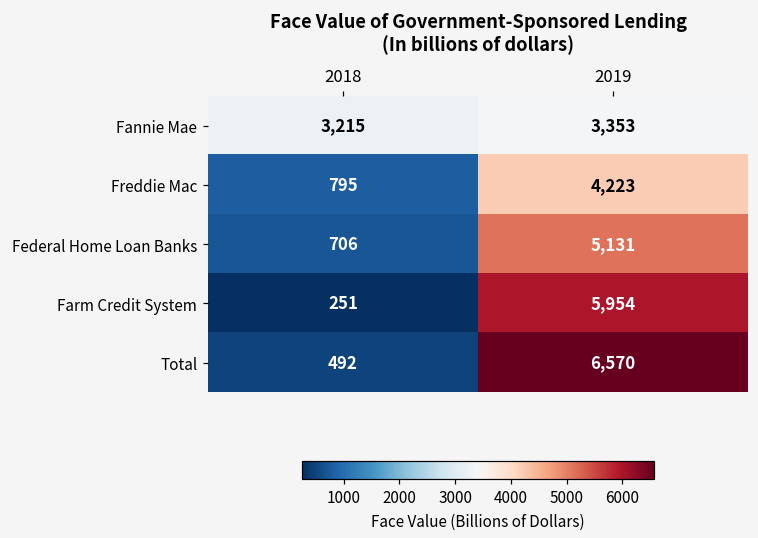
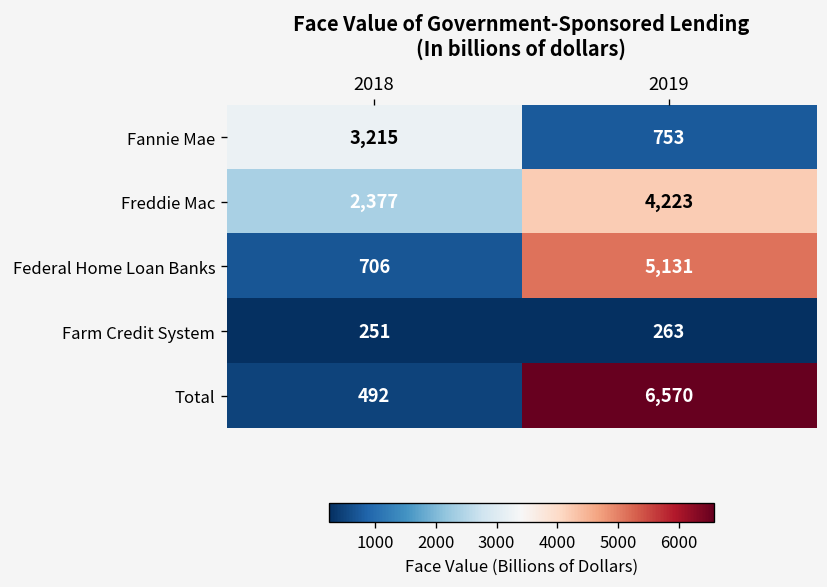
Fannie Mae, 2019: 3,353 -> 753
Freddie Mac, 2018: 795 -> 2,377
Farm Credit System, 2019: 5,954 -> 263
